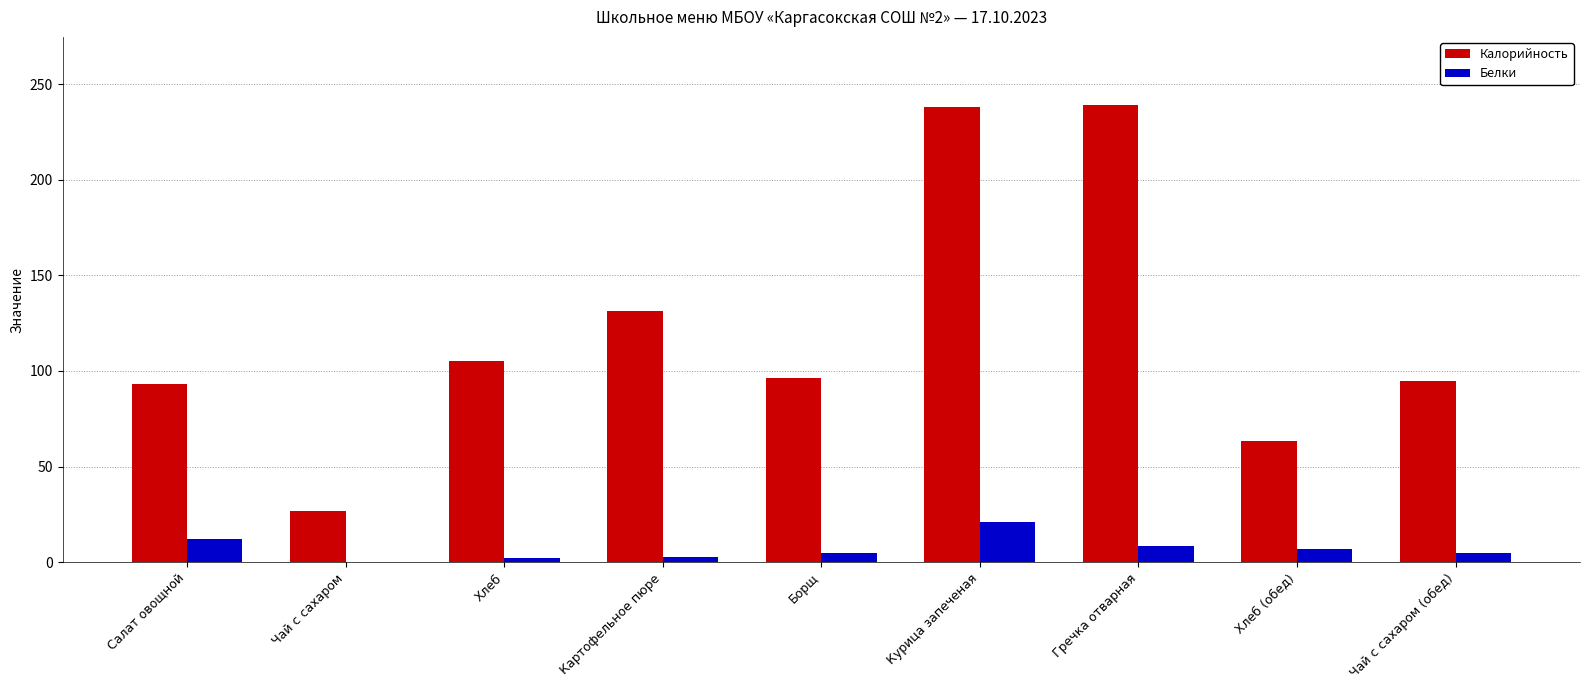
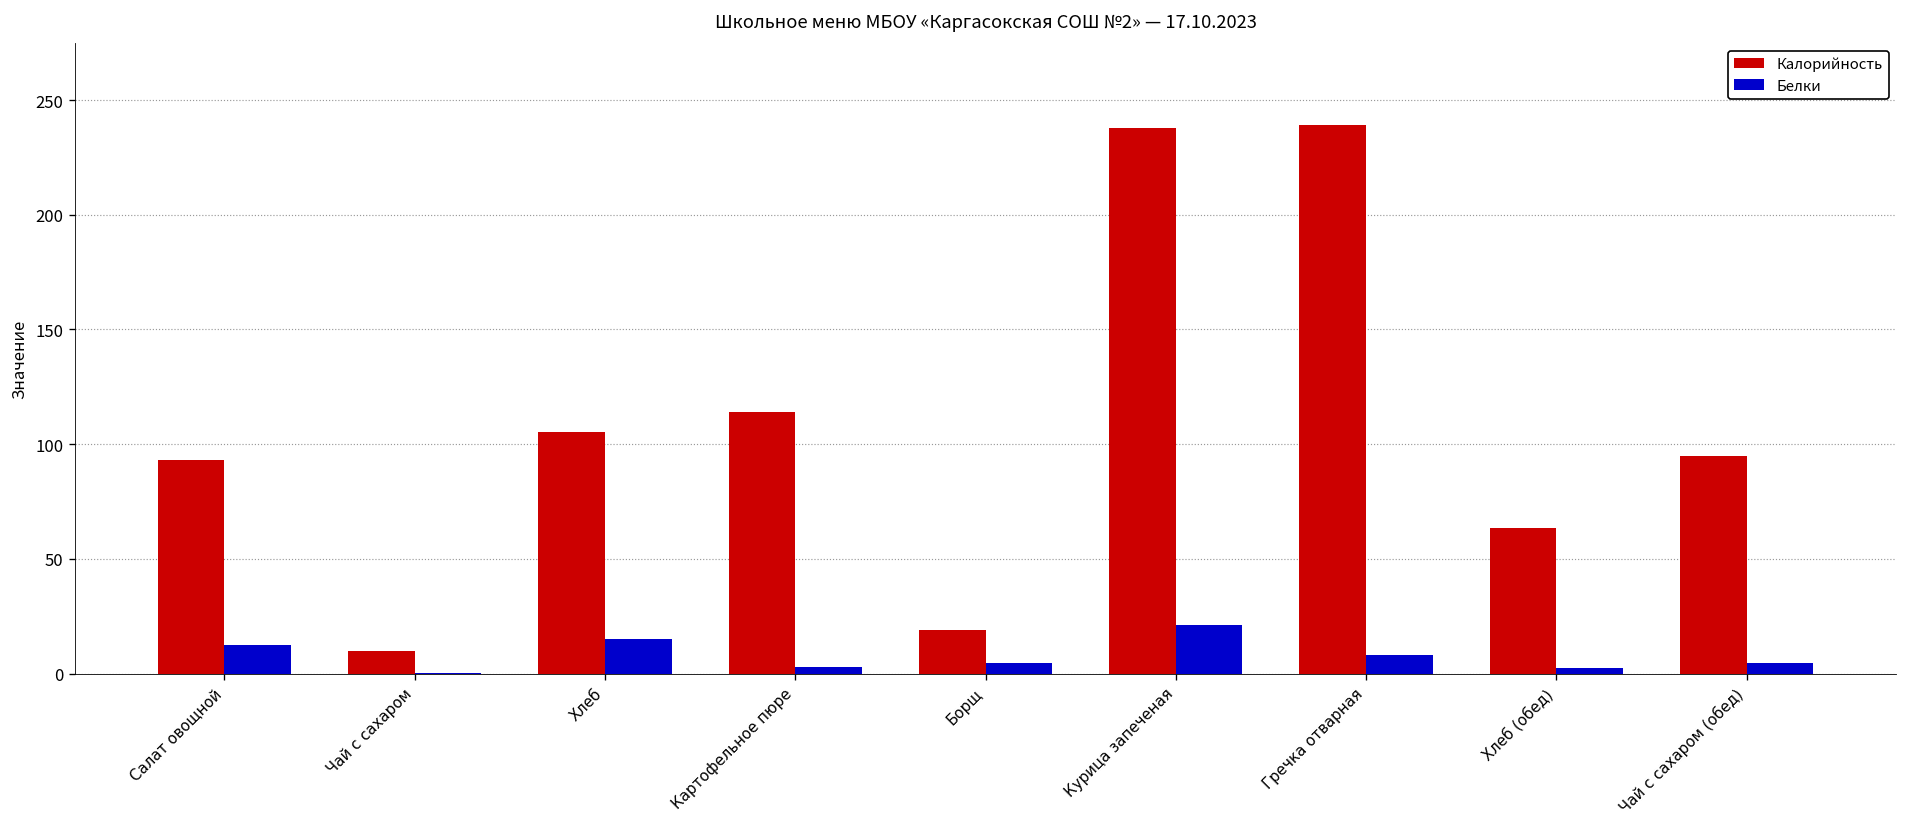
Калорийность, Чай с сахаром: 27 -> 10
Белки, Хлеб: 2 -> 15
Калорийность, Картофельное пюре: 131 -> 114
Калорийность, Борщ: 96 -> 19
Белки, Хлеб (обед): 7 -> 2
